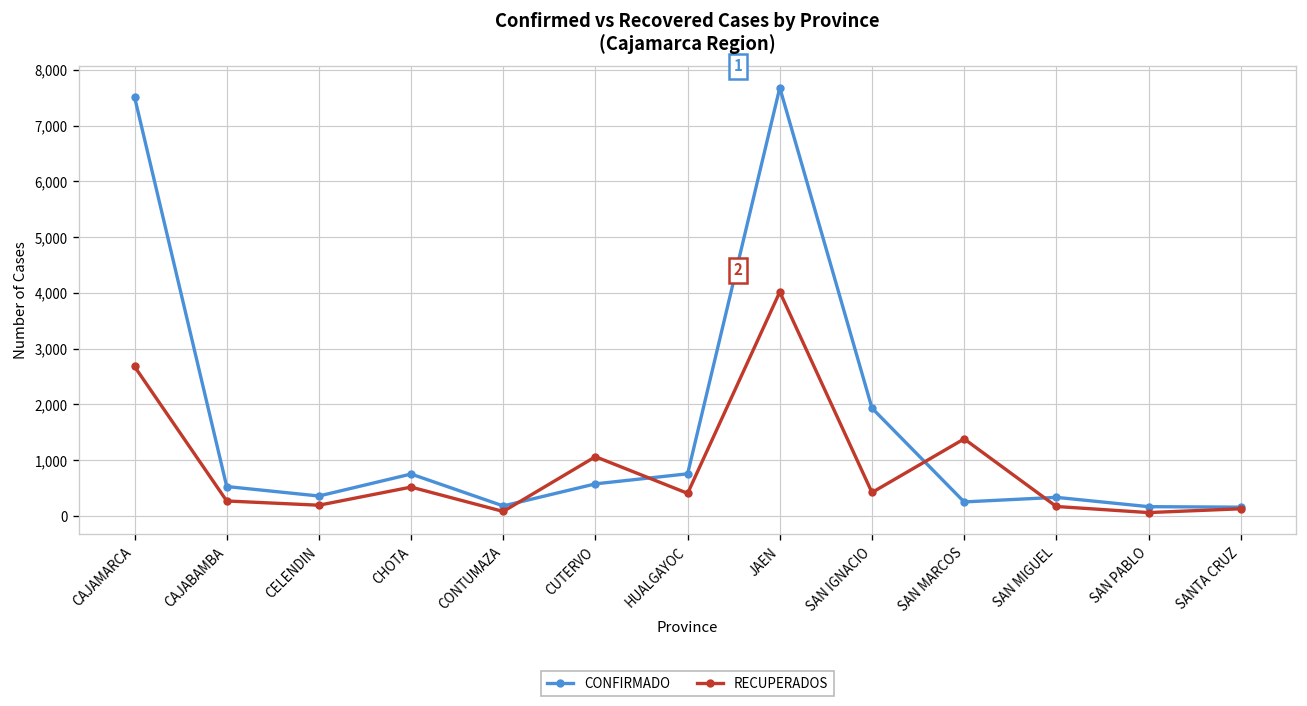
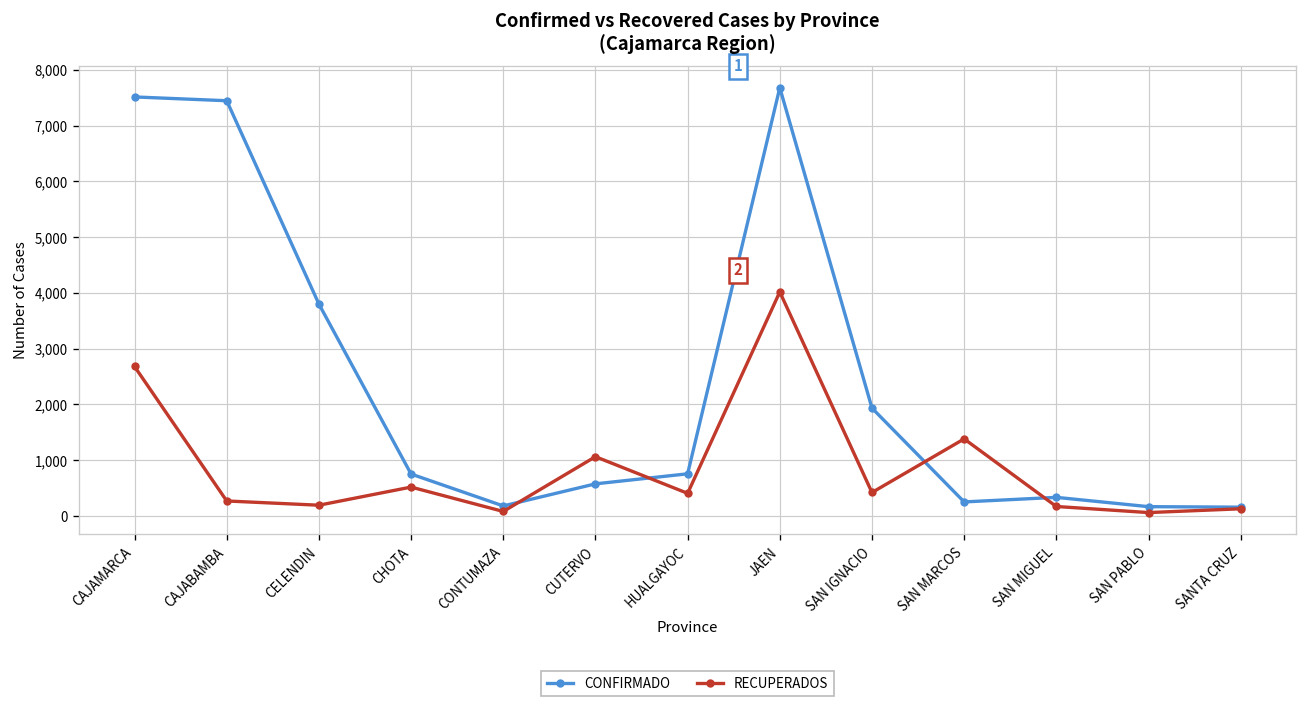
CONFIRMADO, CAJABAMBA: 500 -> 7,400
CONFIRMADO, CELENDIN: 400 -> 3,800
